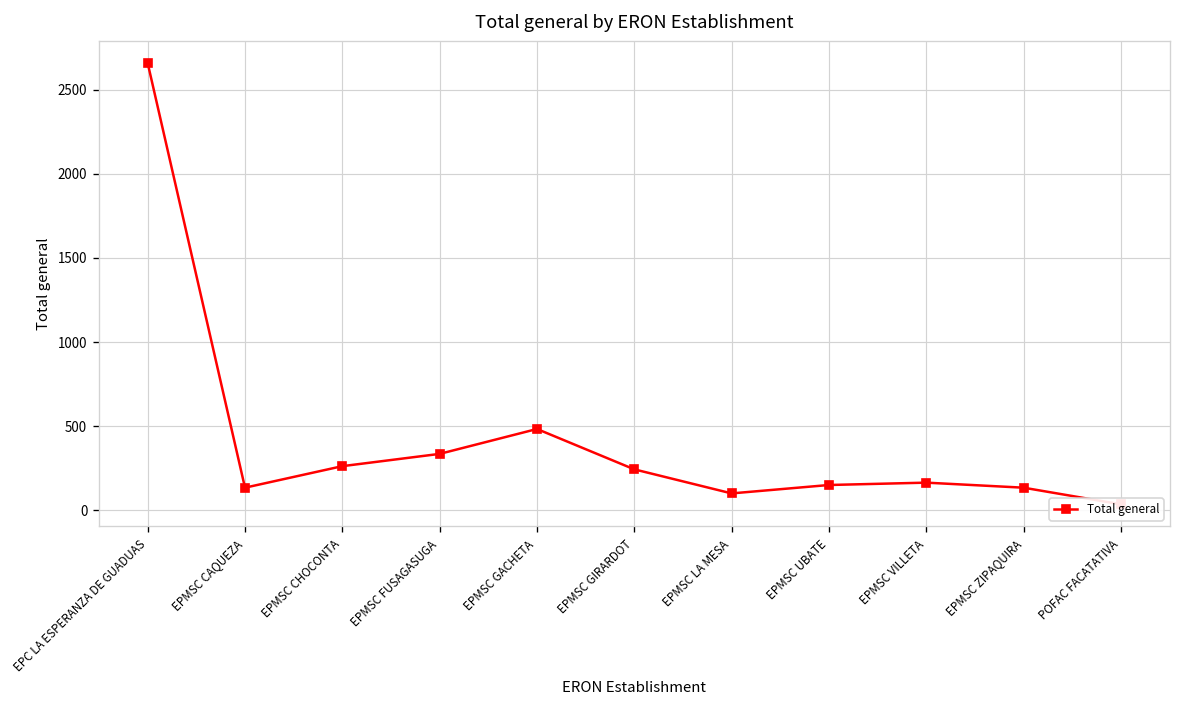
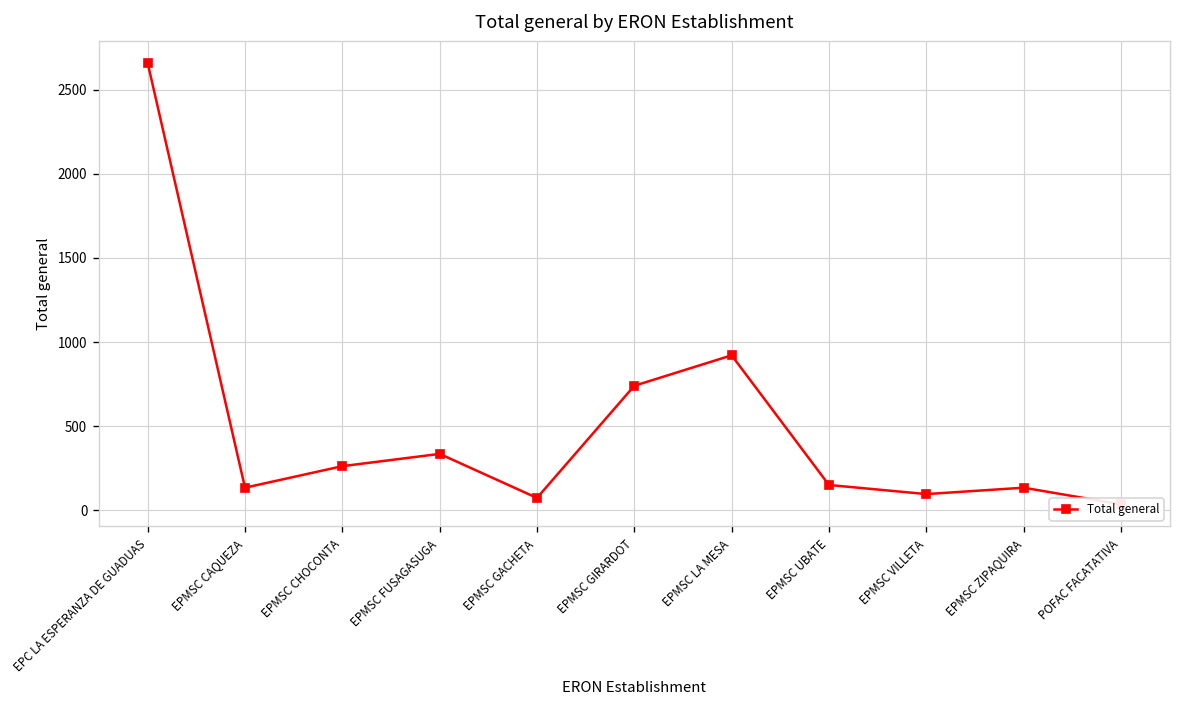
EPMSC GACHETA: 480 -> 70
EPMSC GIRARDOT: 240 -> 740
EPMSC LA MESA: 100 -> 920
EPMSC VILLETA: 160 -> 100
